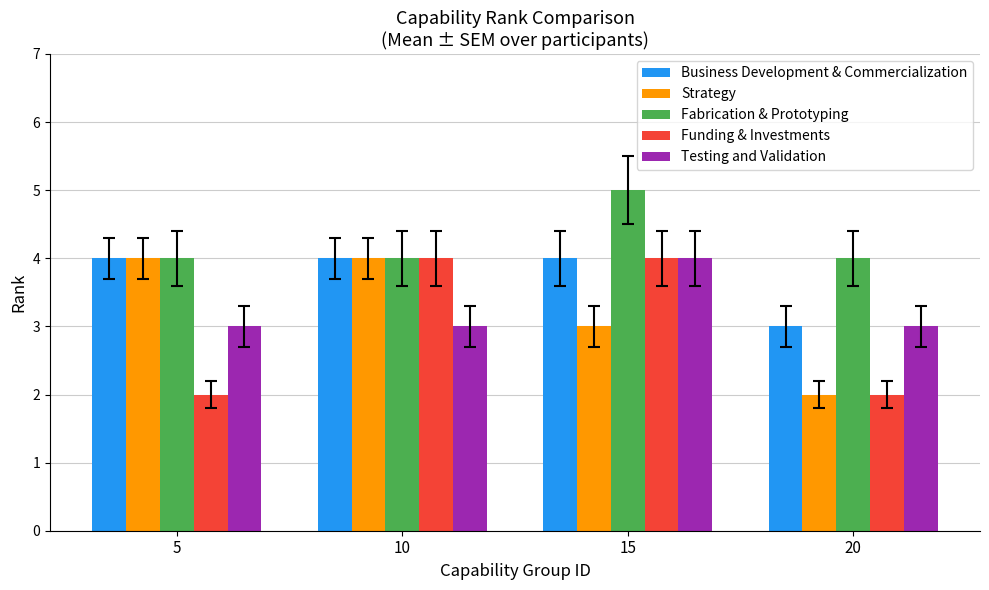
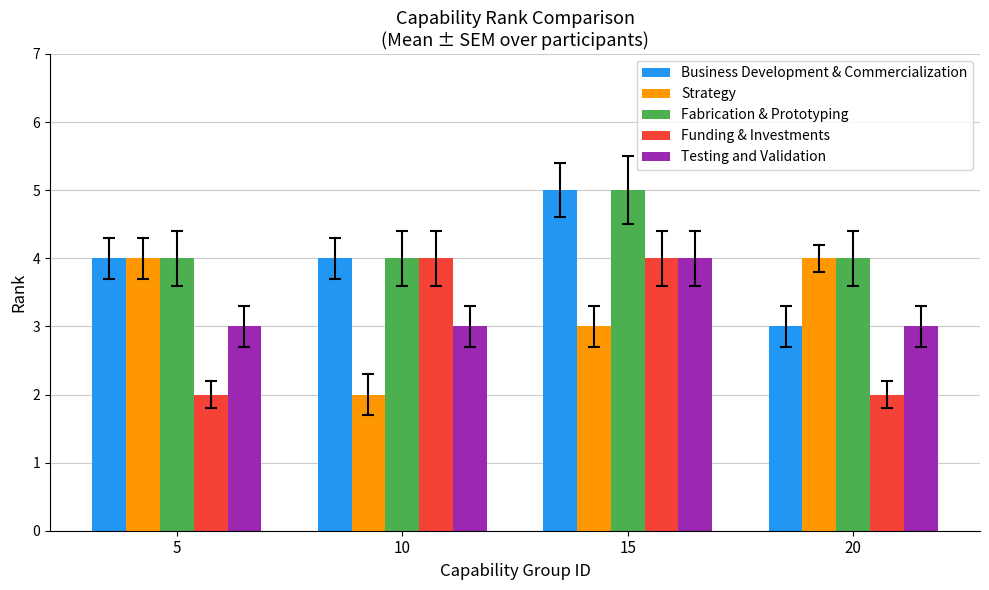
Strategy, 10: 4 -> 2
Business Development & Commercialization, 15: 4 -> 5
Strategy, 20: 2 -> 4
